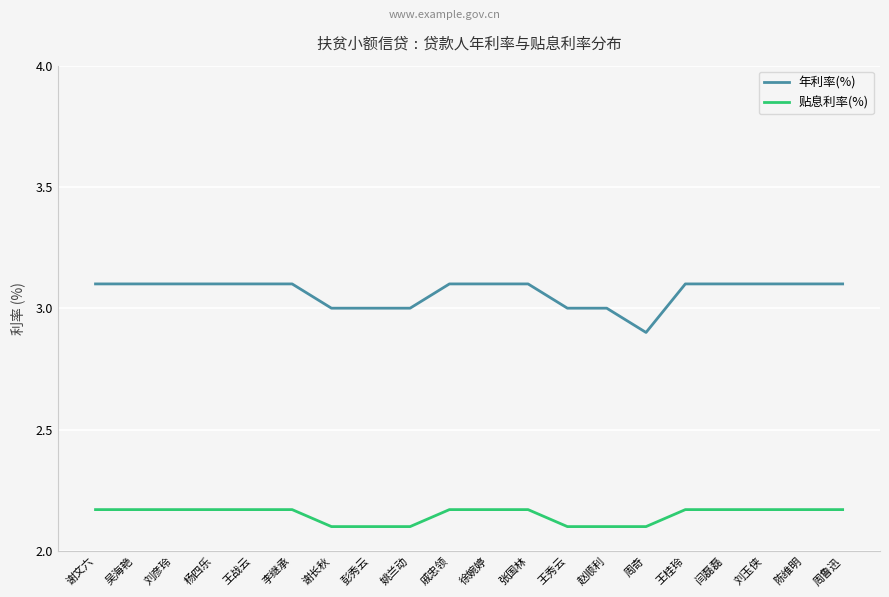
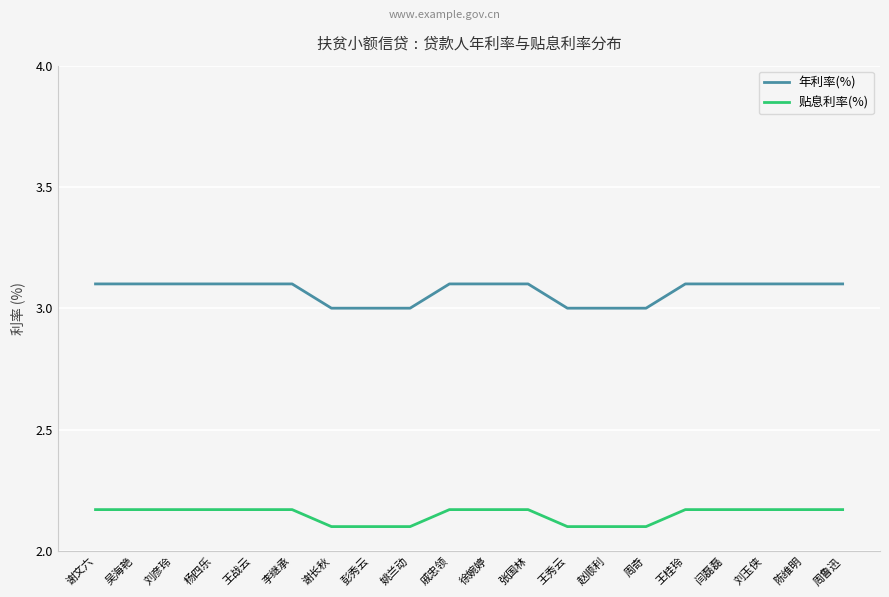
年利率(%), 周奇: 2.9 -> 3.0
